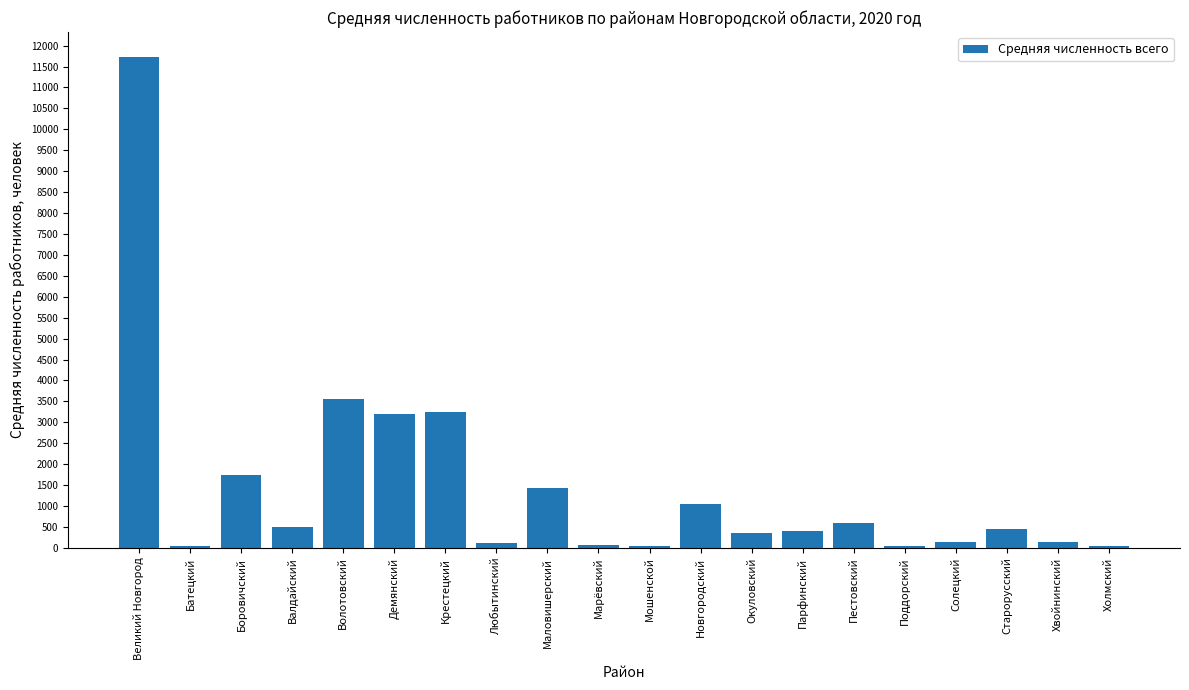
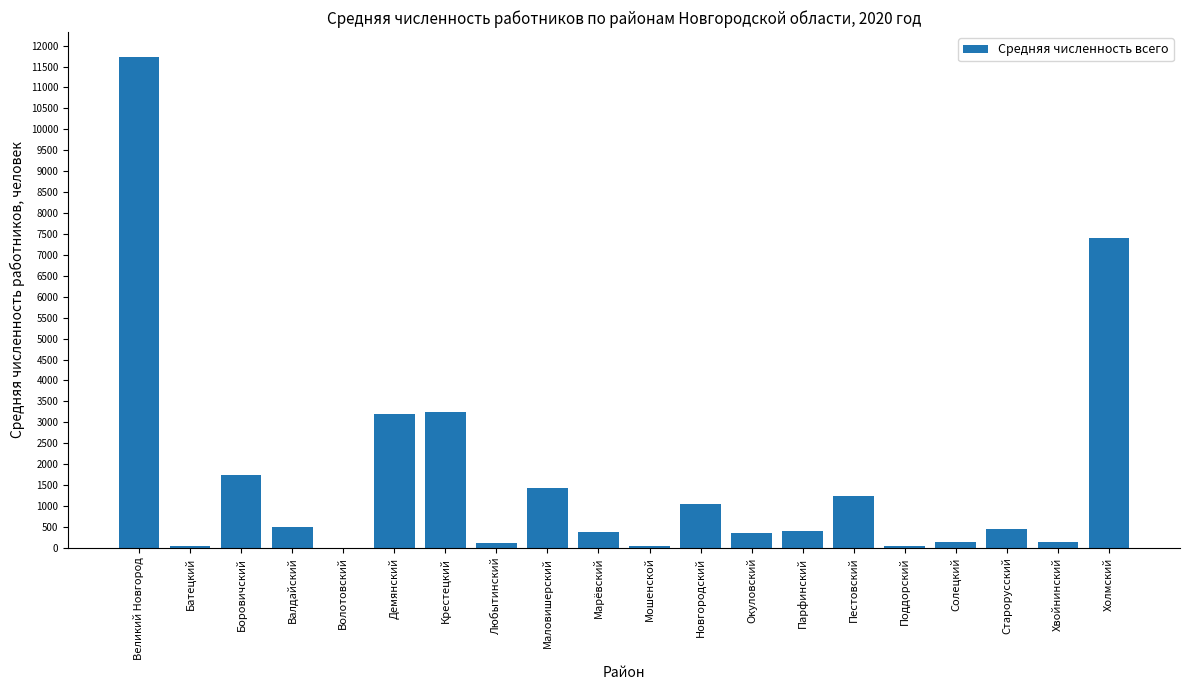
Волотовский: 3500 -> 0
Марёвский: 100 -> 400
Пестовский: 600 -> 1200
Холмский: 0 -> 7400
